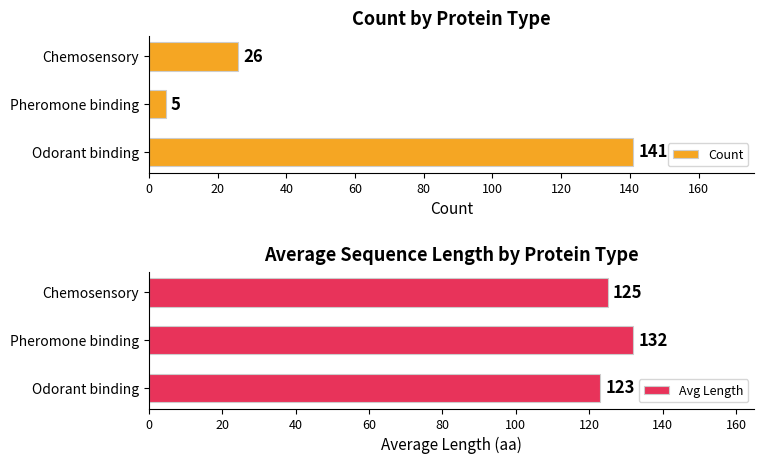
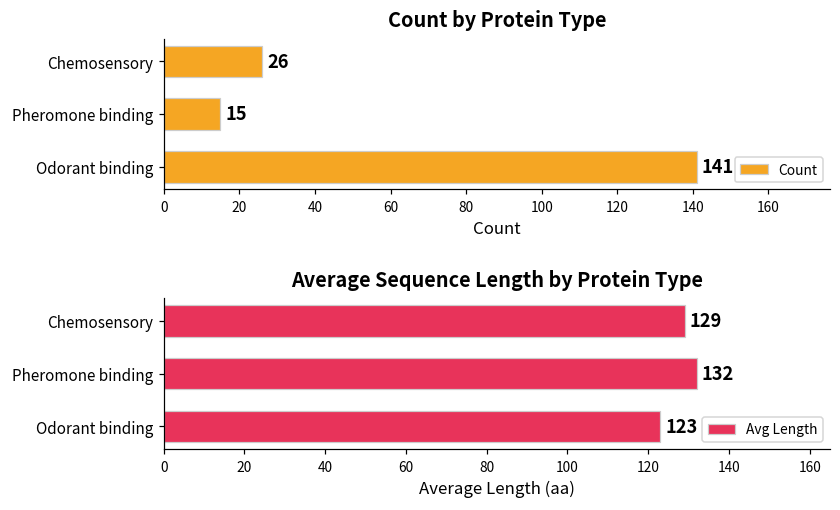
Count by Protein Type, Pheromone binding: 5 -> 15
Average Sequence Length by Protein Type, Chemosensory: 125 -> 129
